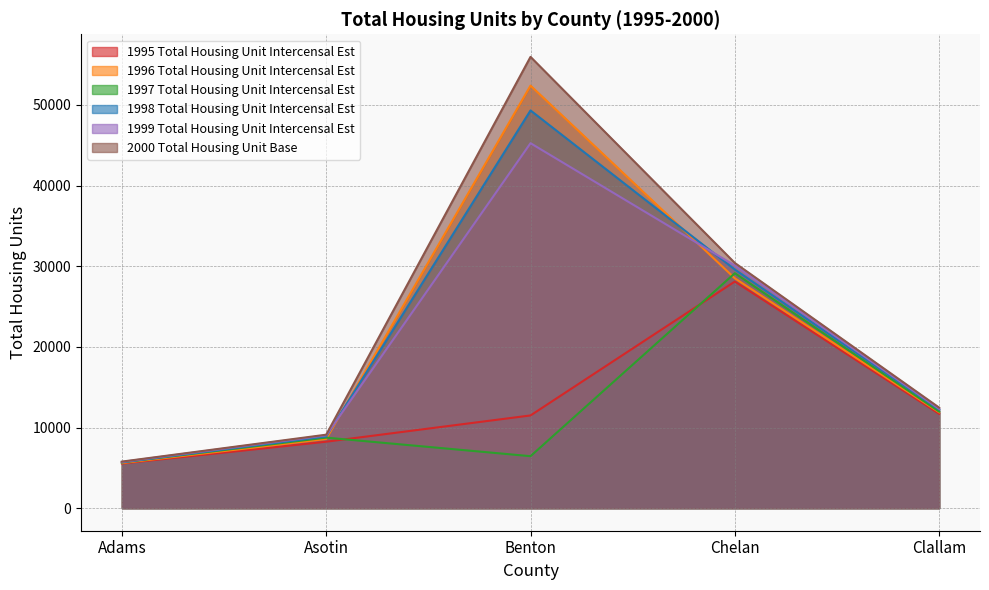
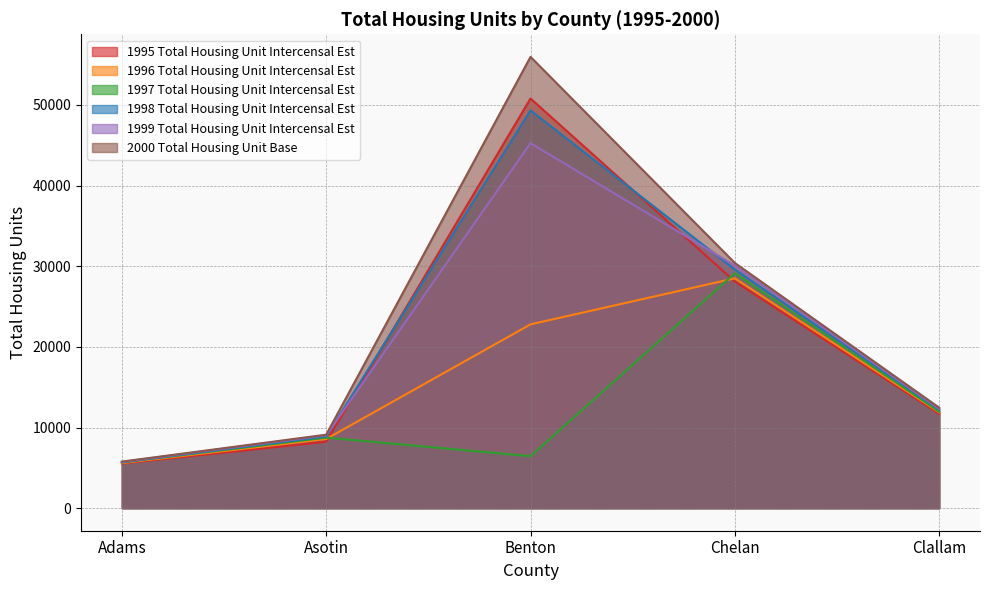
1995 Total Housing Unit Intercensal Est, Benton: 11000 -> 51000
1996 Total Housing Unit Intercensal Est, Benton: 52000 -> 23000
